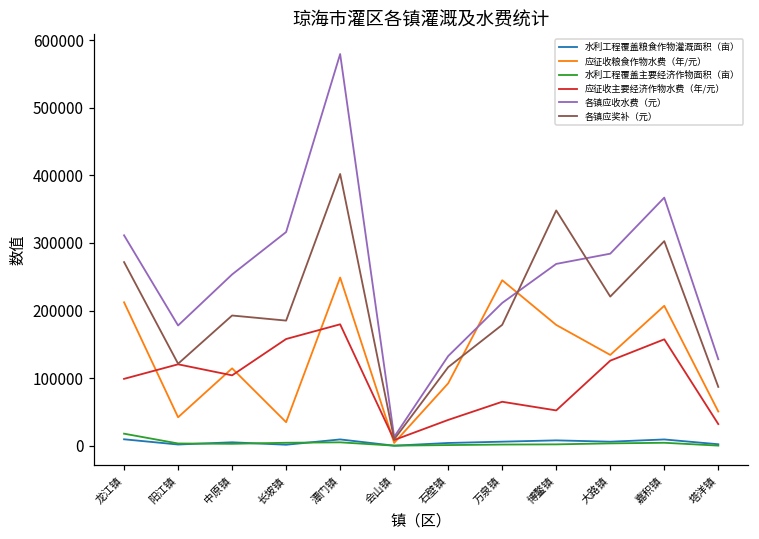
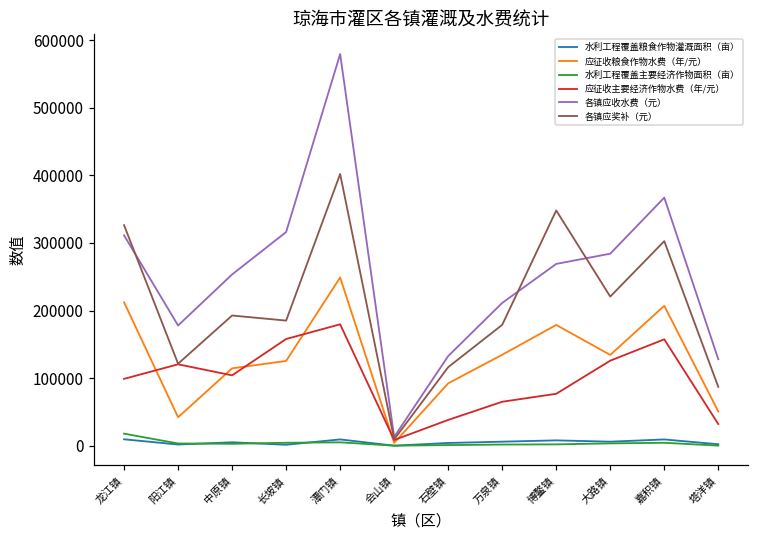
各镇应奖补（元）, 龙江镇: 270000 -> 330000
应征收粮食作物水费（年/元）, 长坡镇: 30000 -> 130000
应征收粮食作物水费（年/元）, 万泉镇: 240000 -> 130000
应征收主要经济作物水费（年/元）, 博鳌镇: 50000 -> 80000
